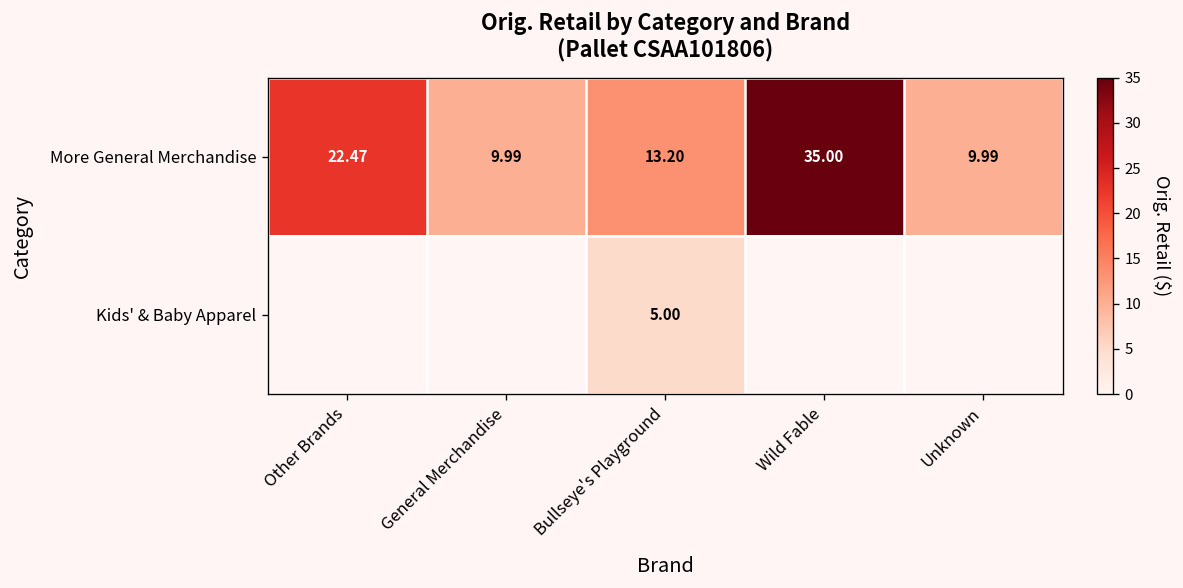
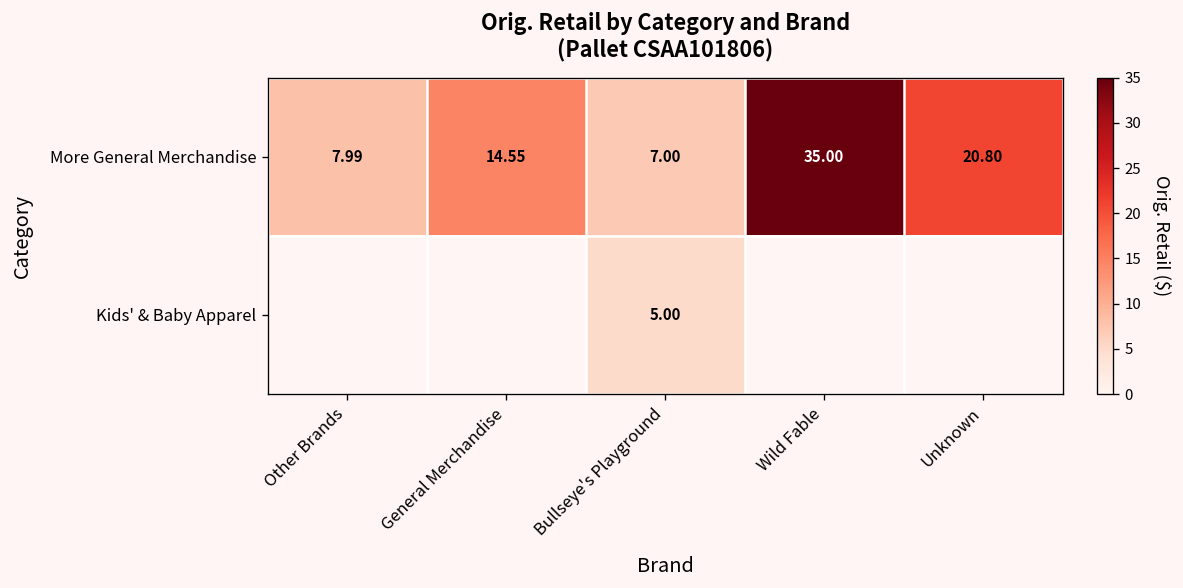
More General Merchandise, Other Brands: 22.47 -> 7.99
More General Merchandise, General Merchandise: 9.99 -> 14.55
More General Merchandise, Bullseye's Playground: 13.20 -> 7.00
More General Merchandise, Unknown: 9.99 -> 20.80
